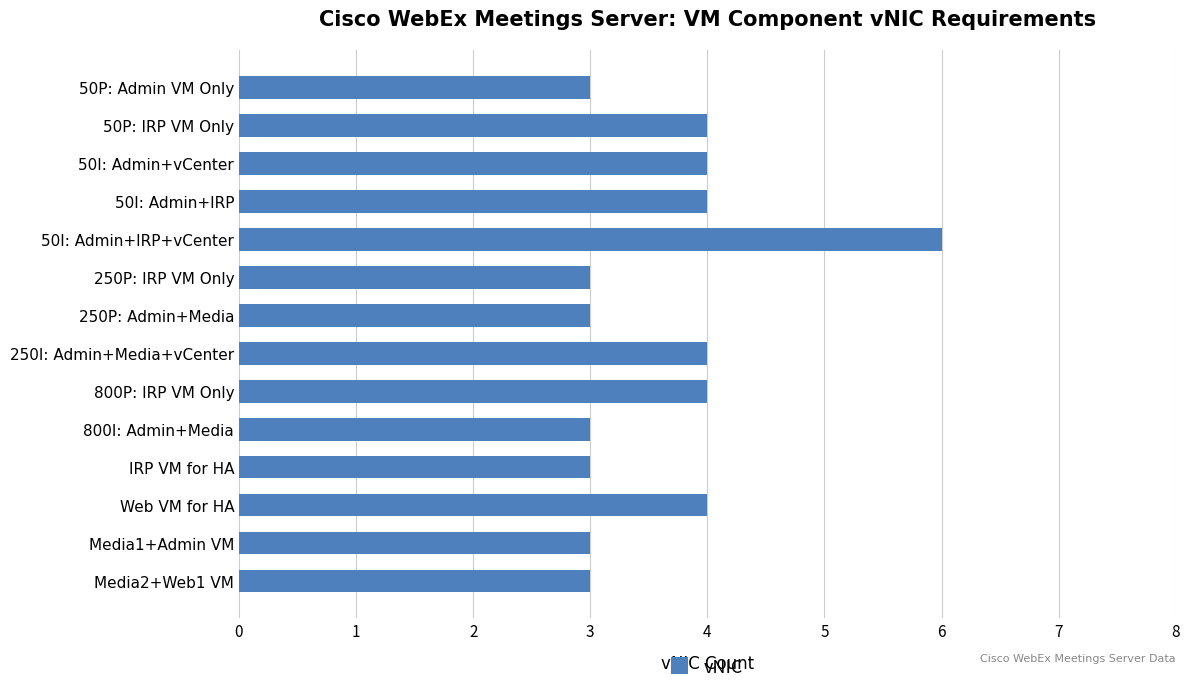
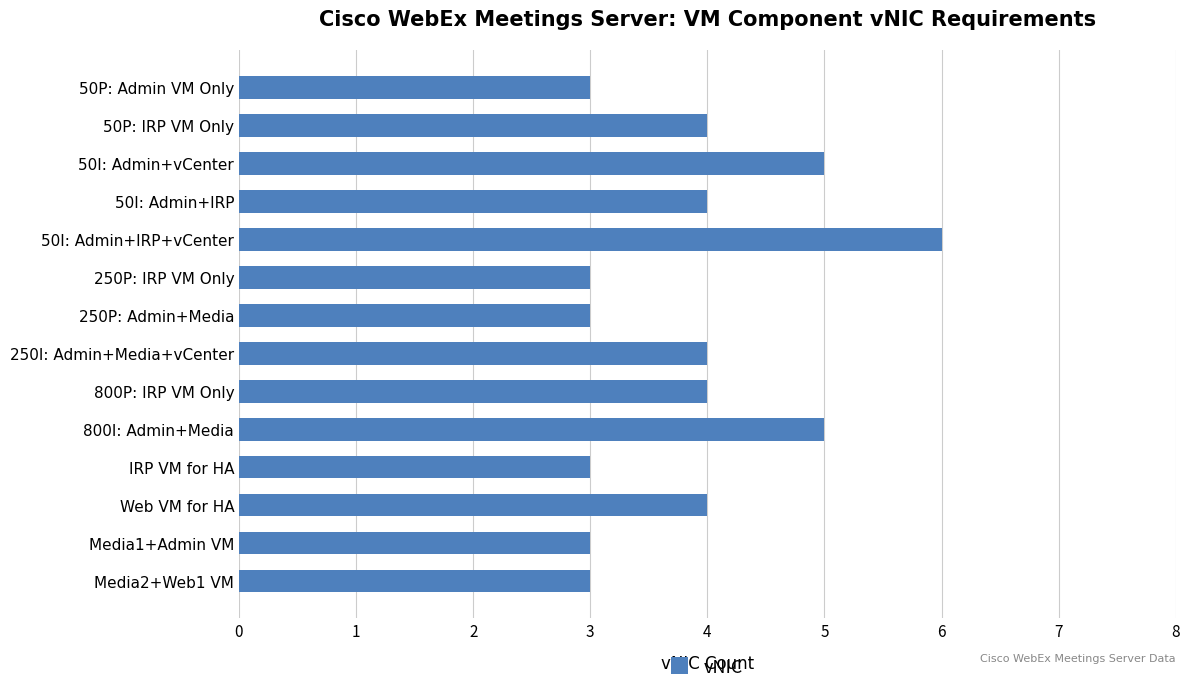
50I: Admin+vCenter: 4 -> 5
800I: Admin+Media: 3 -> 5
